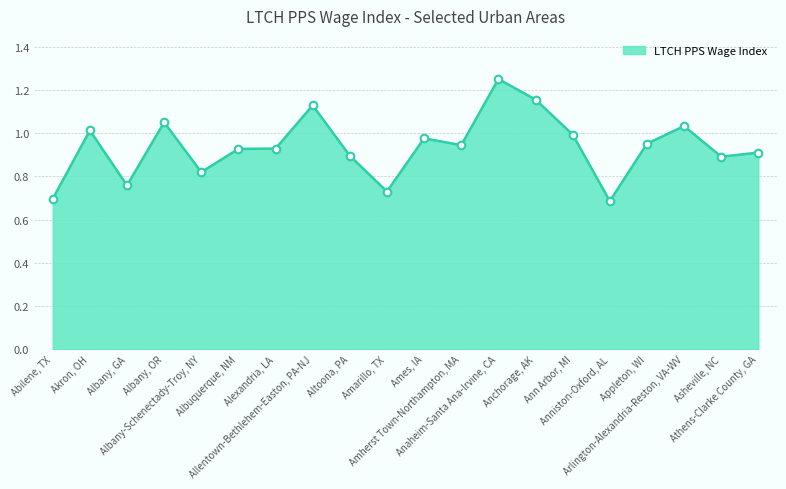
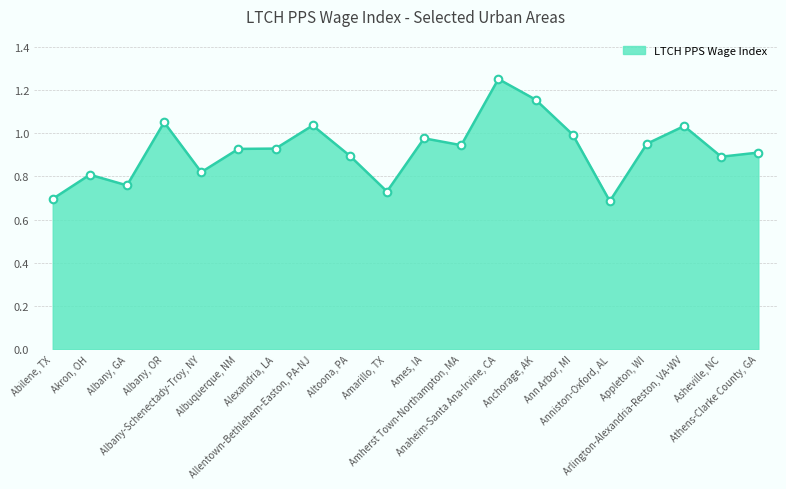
Akron, OH: 1.01 -> 0.81
Allentown-Bethlehem-Easton, PA-NJ: 1.13 -> 1.04
